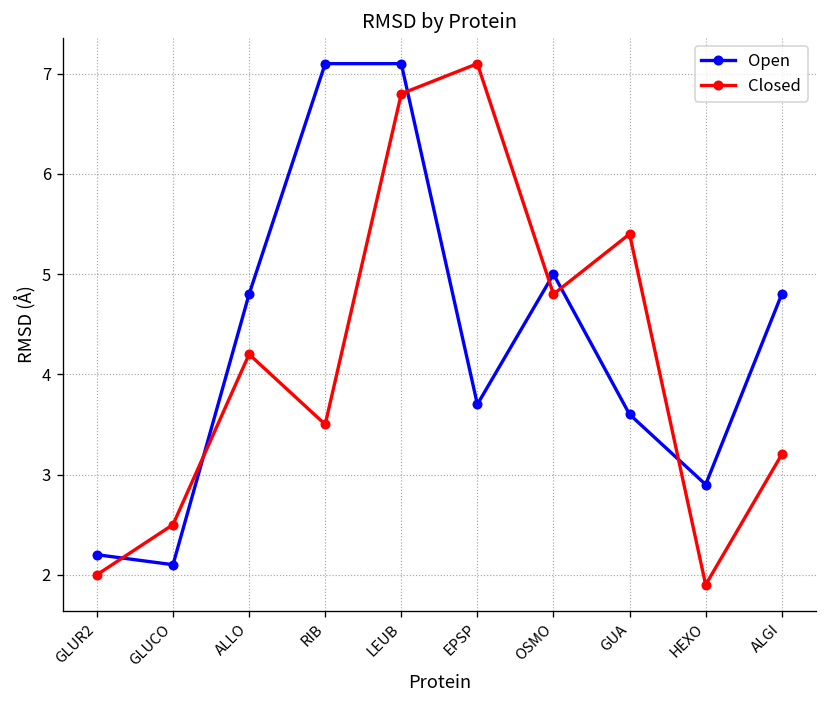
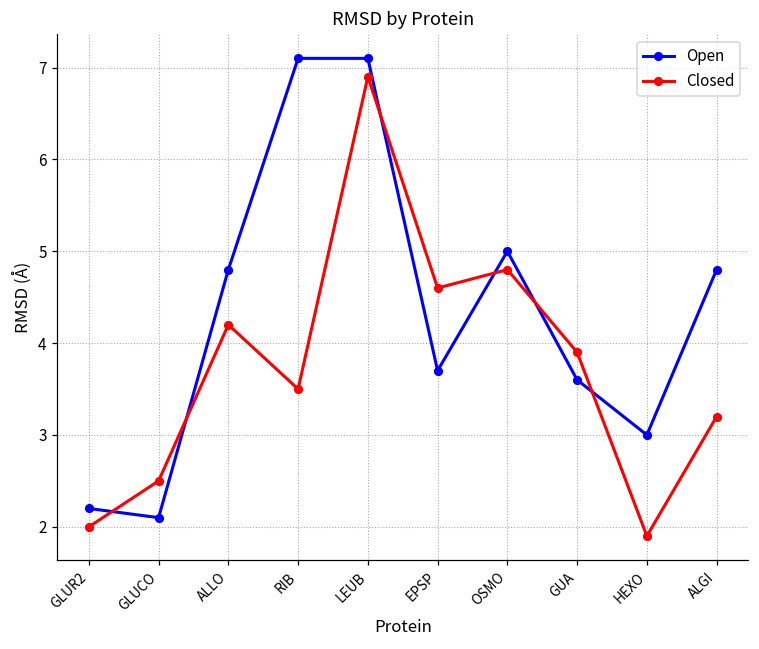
Closed, LEUB: 6.8 -> 6.9
Closed, EPSP: 7.1 -> 4.6
Closed, GUA: 5.4 -> 3.9
Open, HEXO: 2.9 -> 3.0
